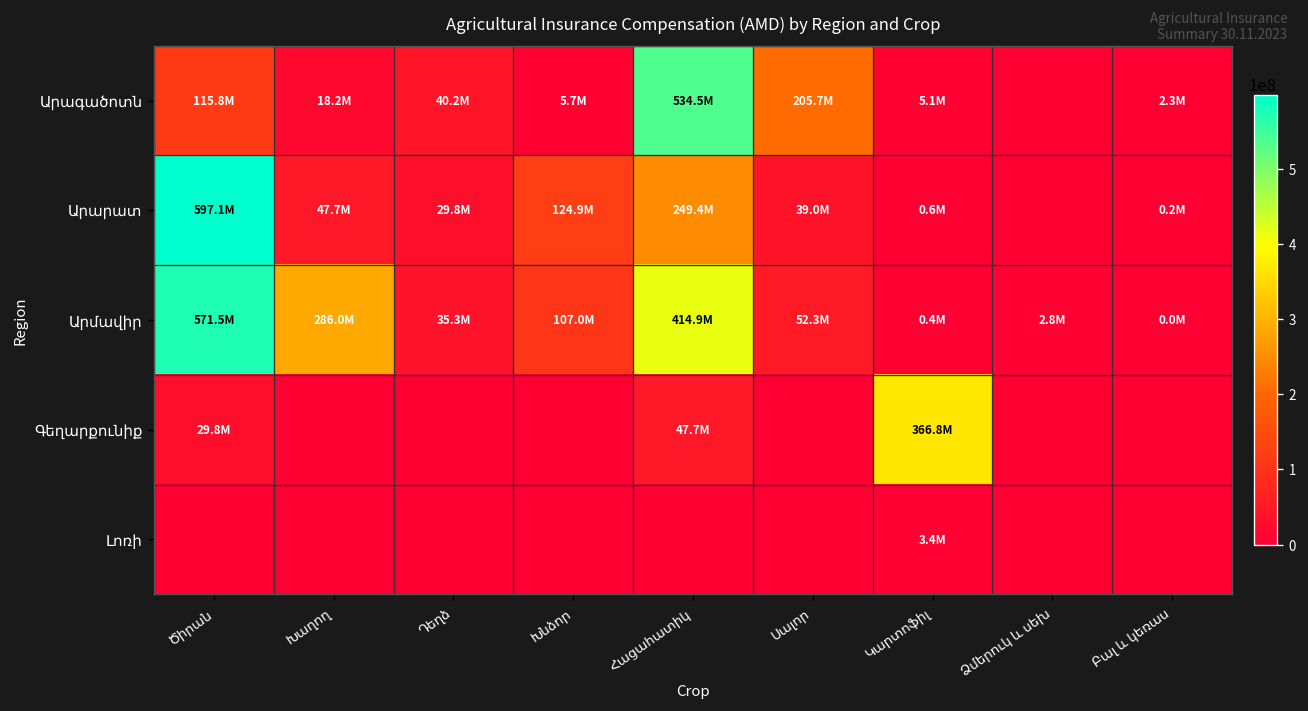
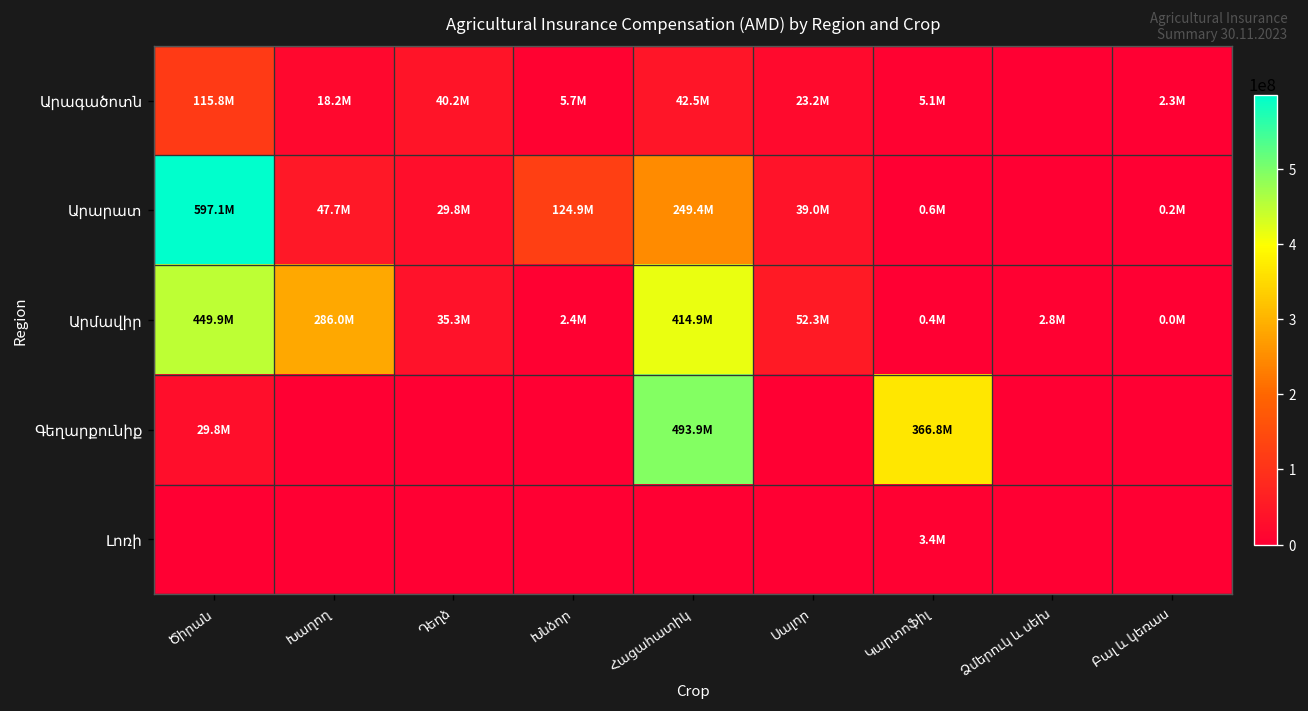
Արագածոտն, Հացահատիկ: 534.5M -> 42.5M
Արագածոտն, Սալոր: 205.7M -> 23.2M
Արմավիր, Ծիրան: 571.5M -> 449.9M
Արմավիր, Խնձոր: 107.0M -> 2.4M
Գեղարքունիք, Հացահատիկ: 47.7M -> 493.9M
